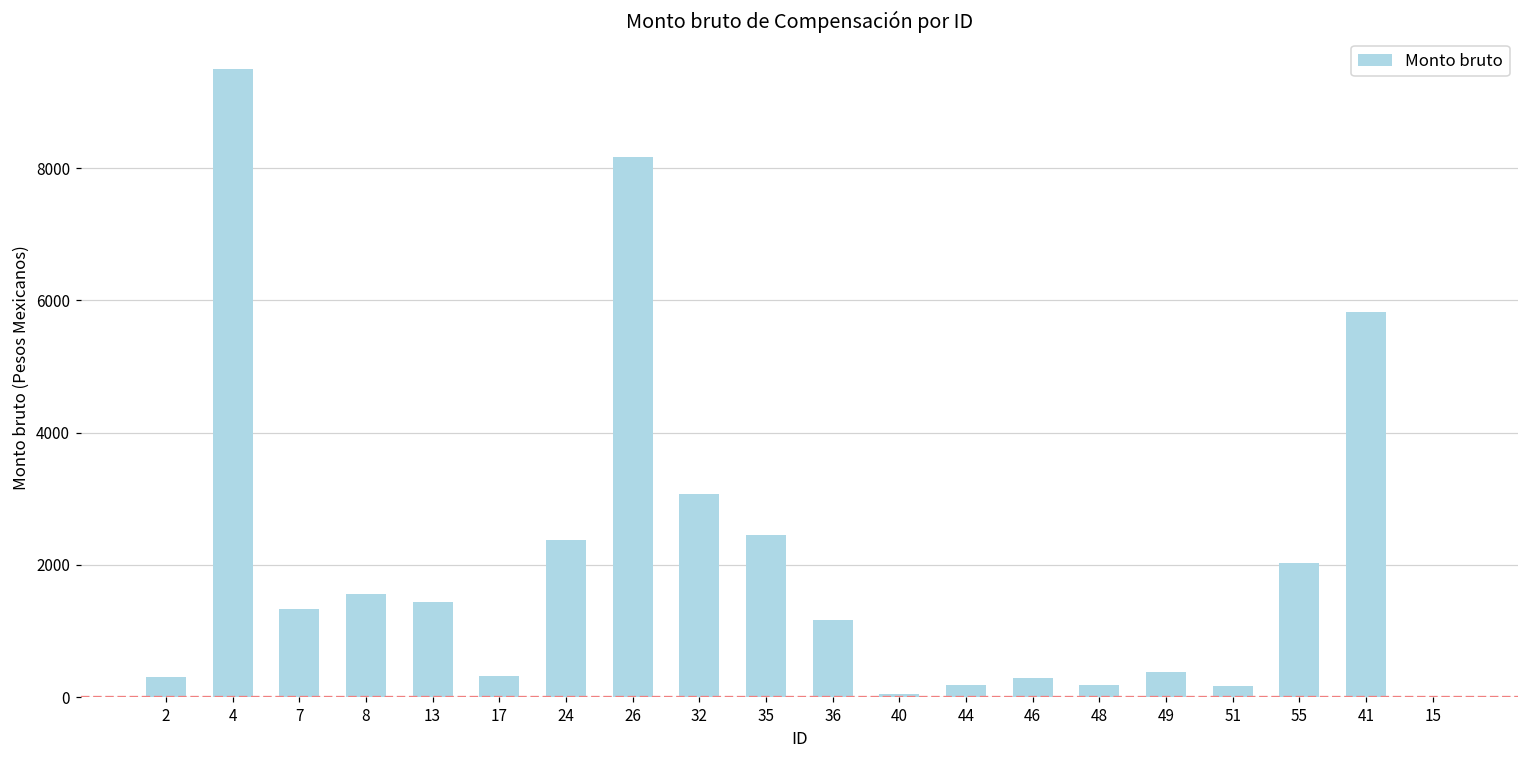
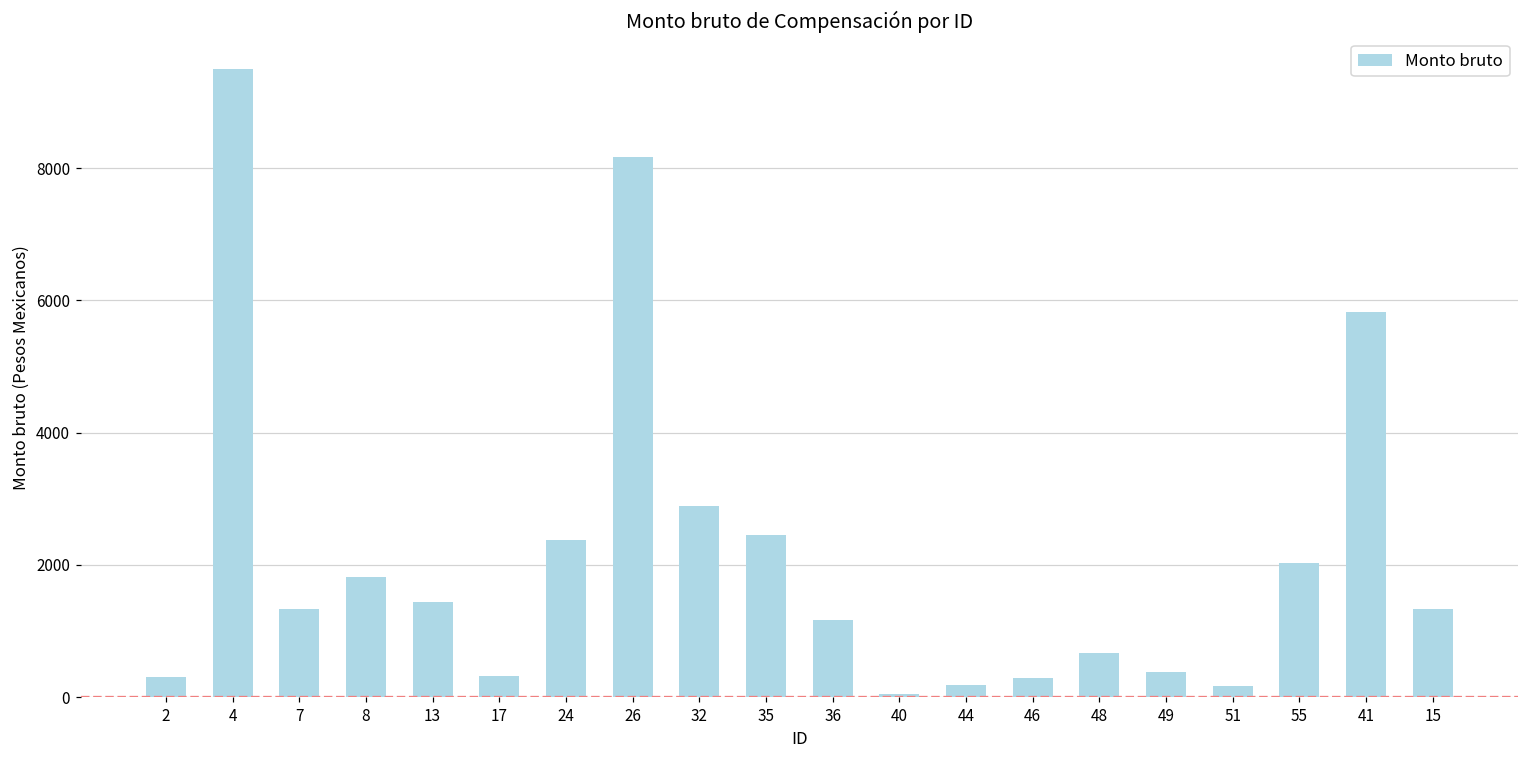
8: 1600 -> 1800
32: 3100 -> 2900
48: 200 -> 700
15: 0 -> 1300
